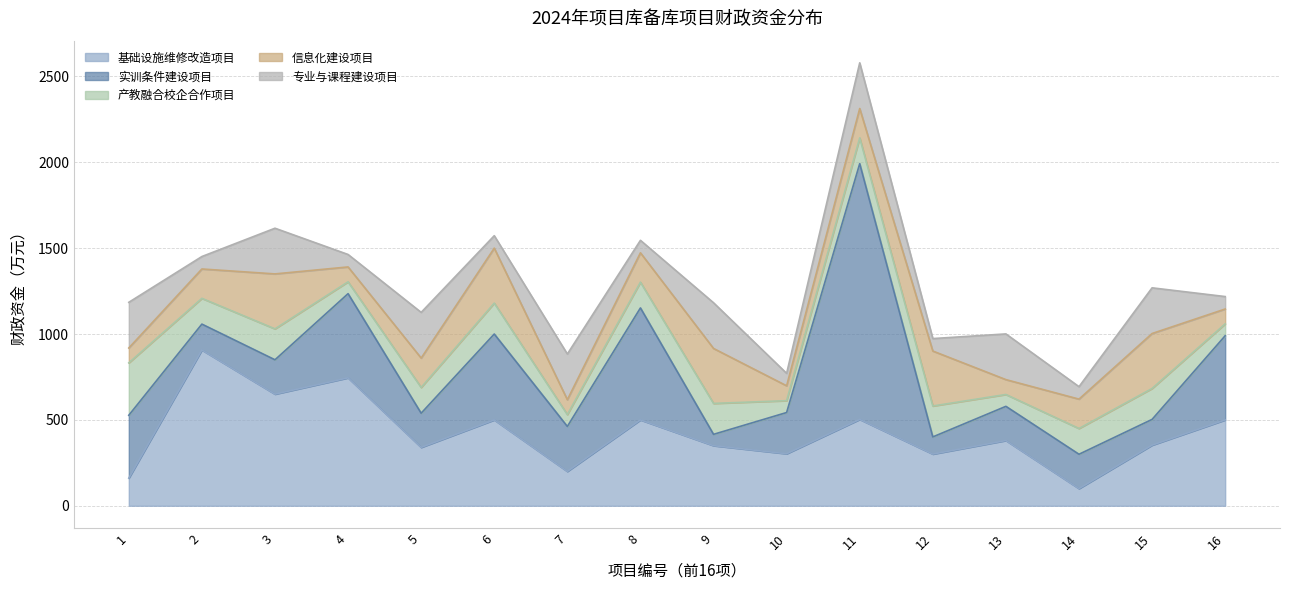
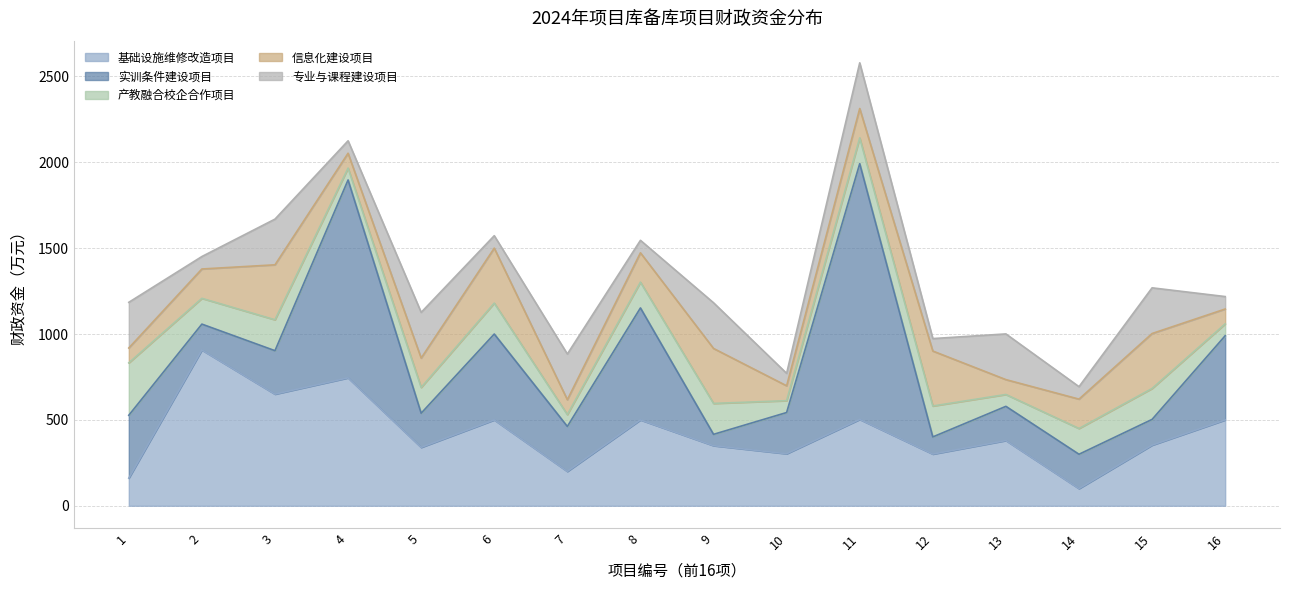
实训条件建设项目, 3: 200 -> 250
实训条件建设项目, 4: 490 -> 1150
